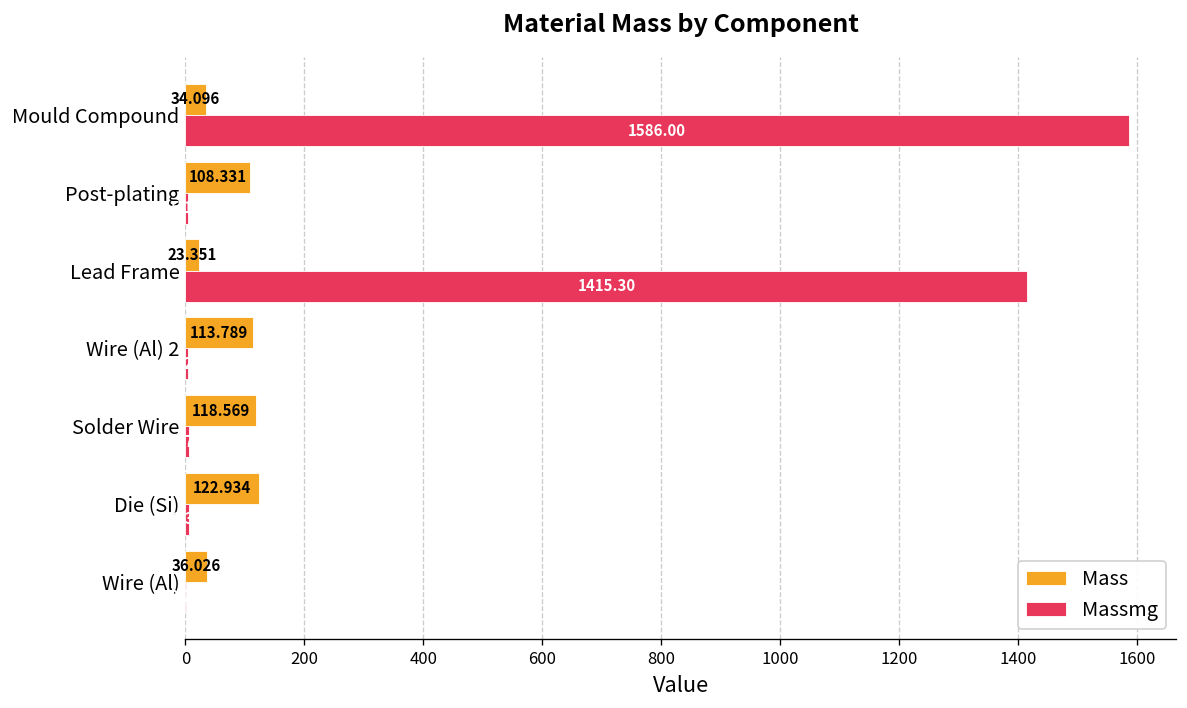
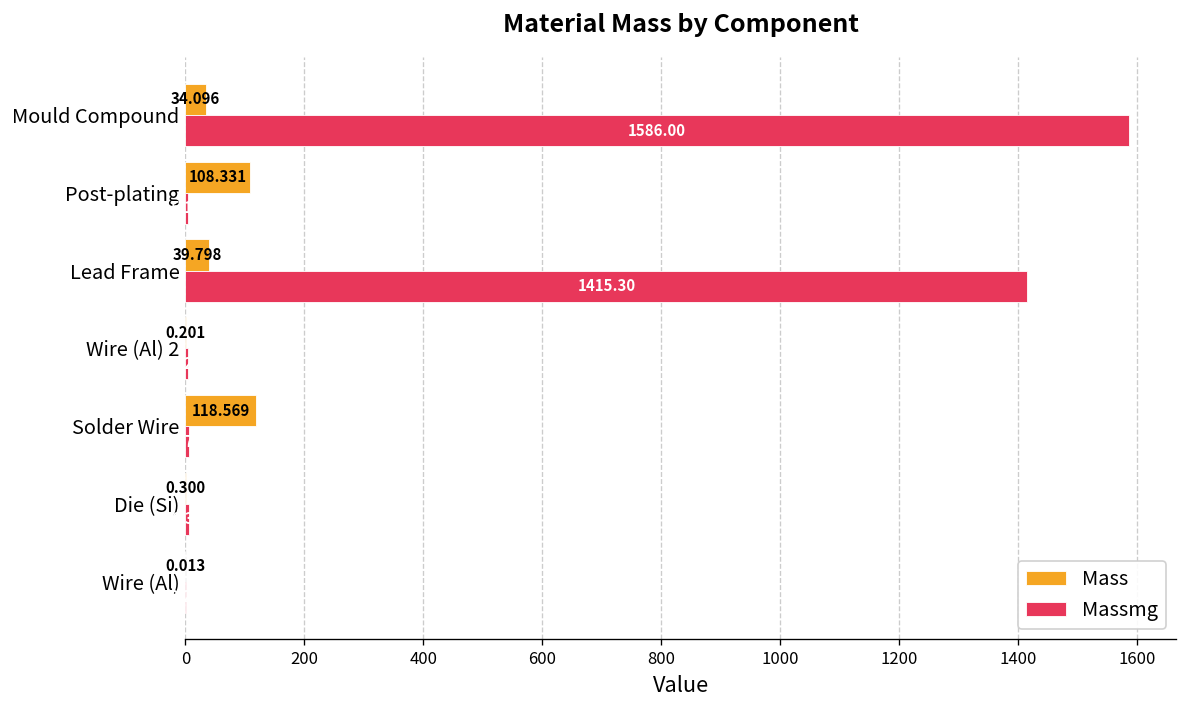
Mass, Lead Frame: 23.351 -> 39.798
Mass, Wire (Al) 2: 113.789 -> 0.201
Mass, Die (Si): 122.934 -> 0.300
Mass, Wire (Al): 36.026 -> 0.013
